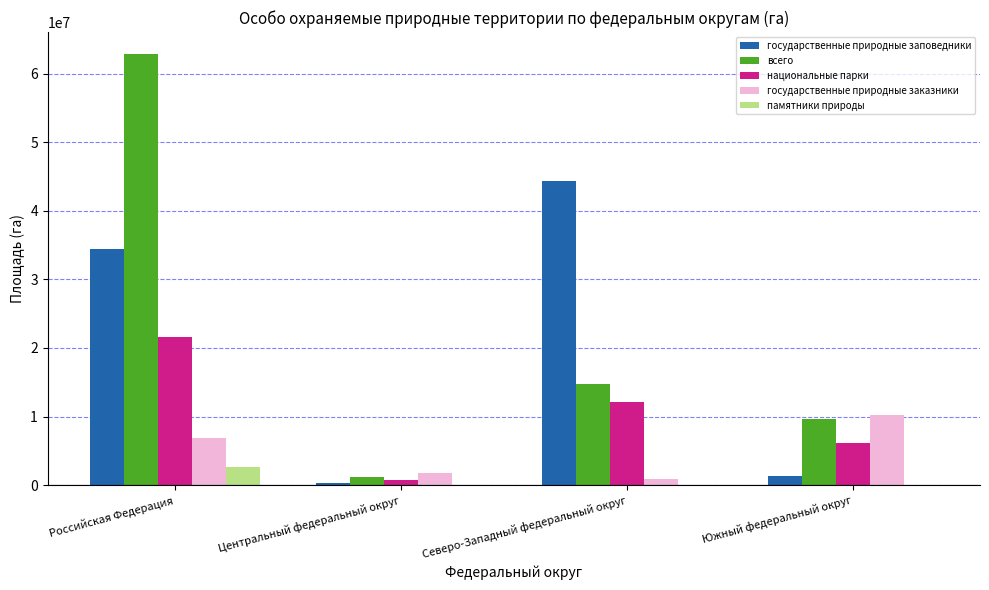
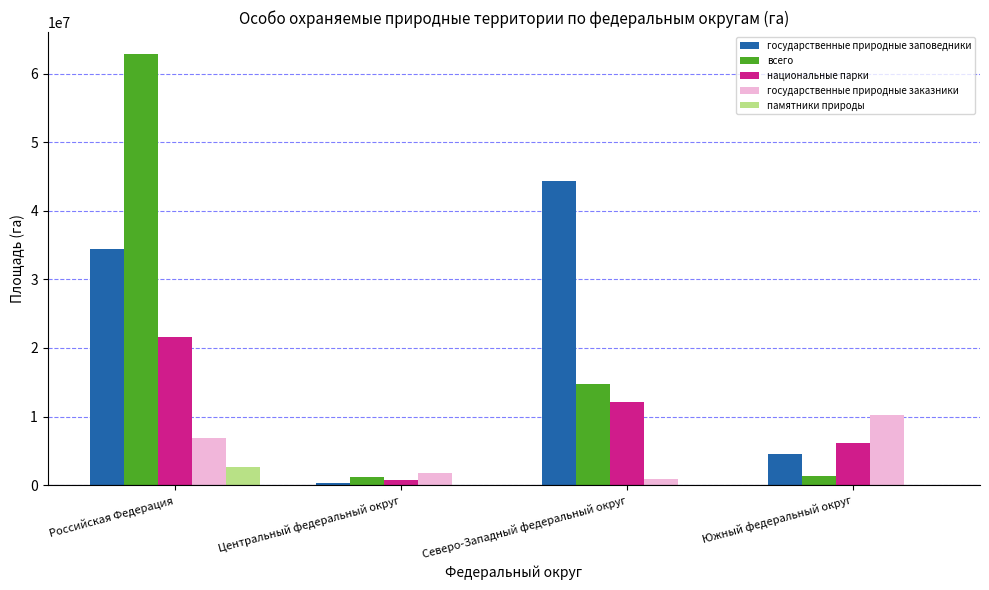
государственные природные заповедники, Южный федеральный округ: 1000000 -> 4000000
всего, Южный федеральный округ: 10000000 -> 1000000
